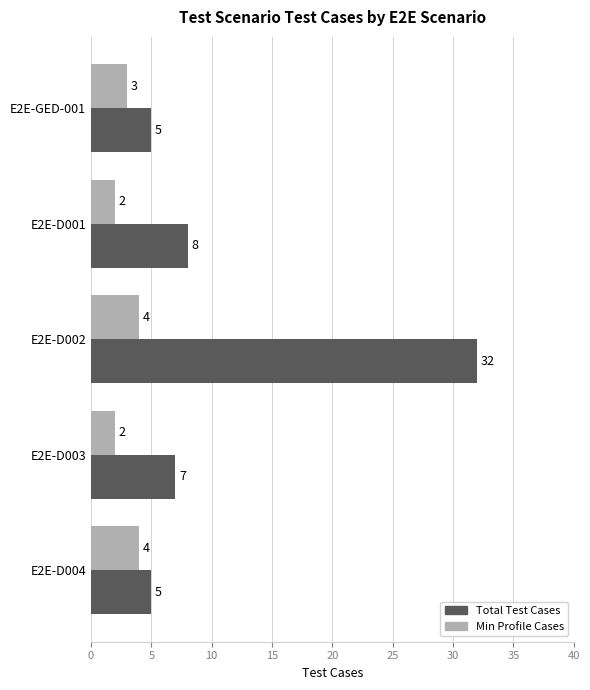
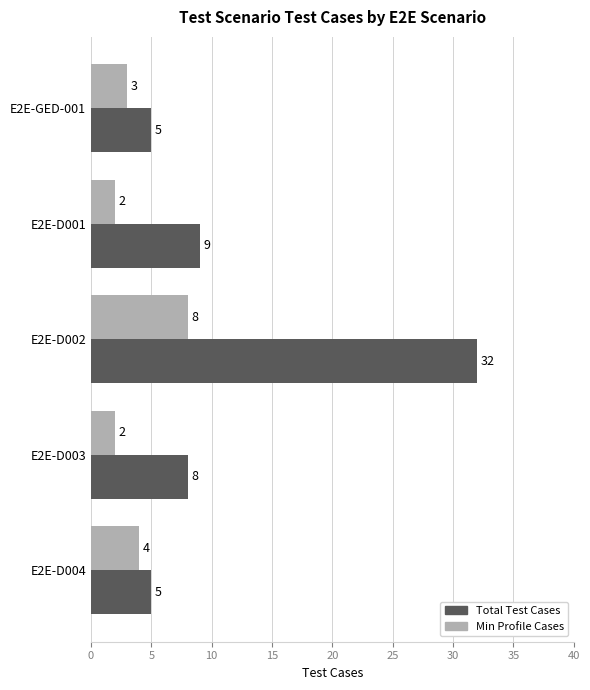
Total Test Cases, E2E-D001: 8 -> 9
Min Profile Cases, E2E-D002: 4 -> 8
Total Test Cases, E2E-D003: 7 -> 8
